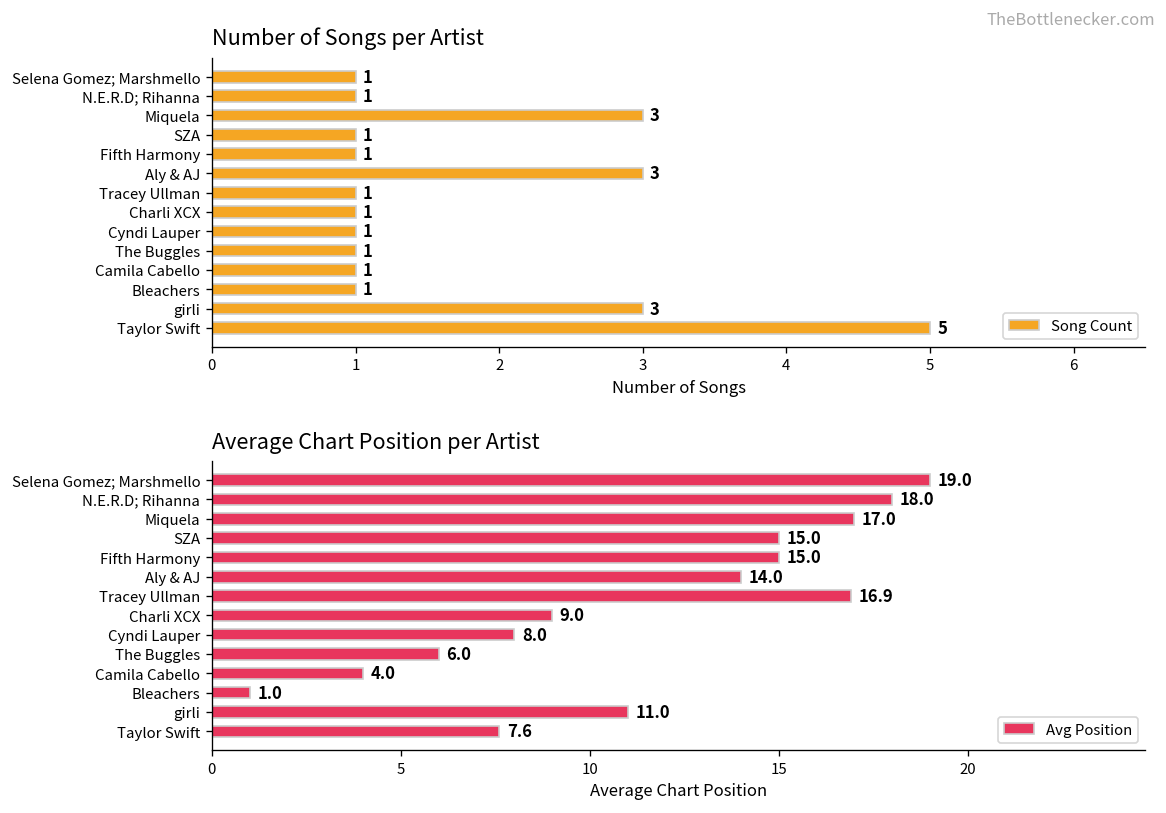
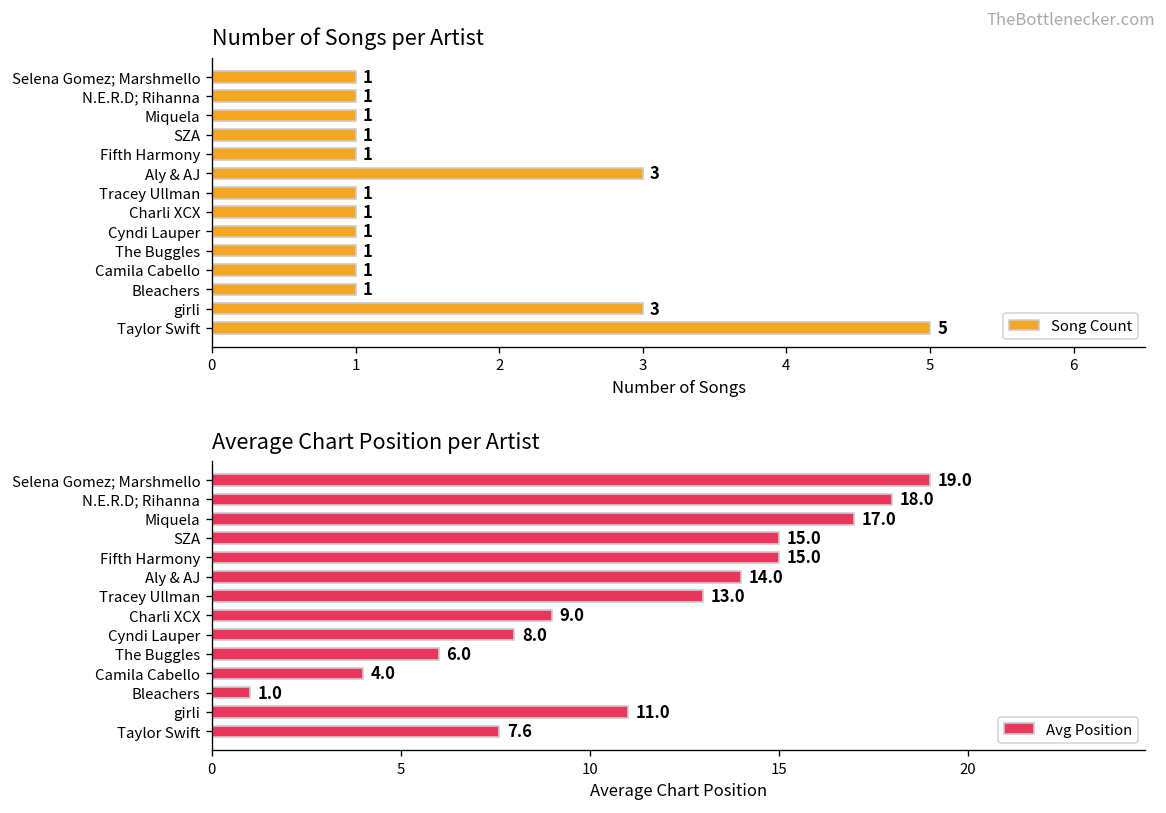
Number of Songs per Artist, Miquela: 3 -> 1
Average Chart Position per Artist, Tracey Ullman: 16.9 -> 13.0
